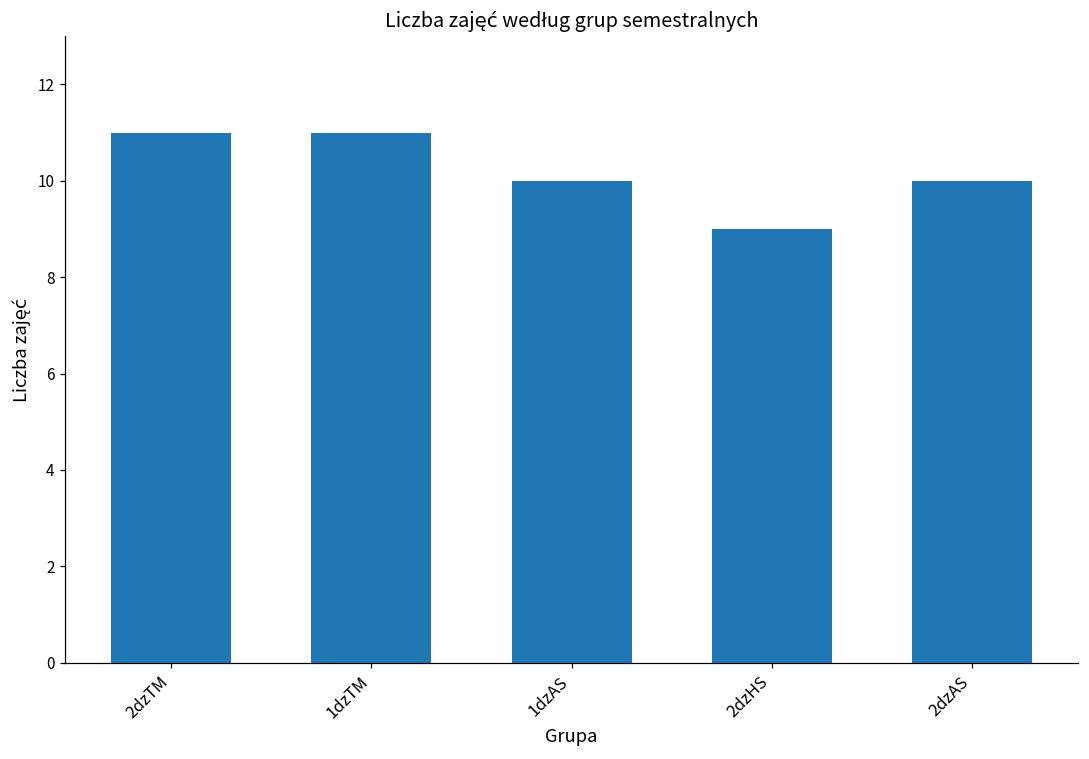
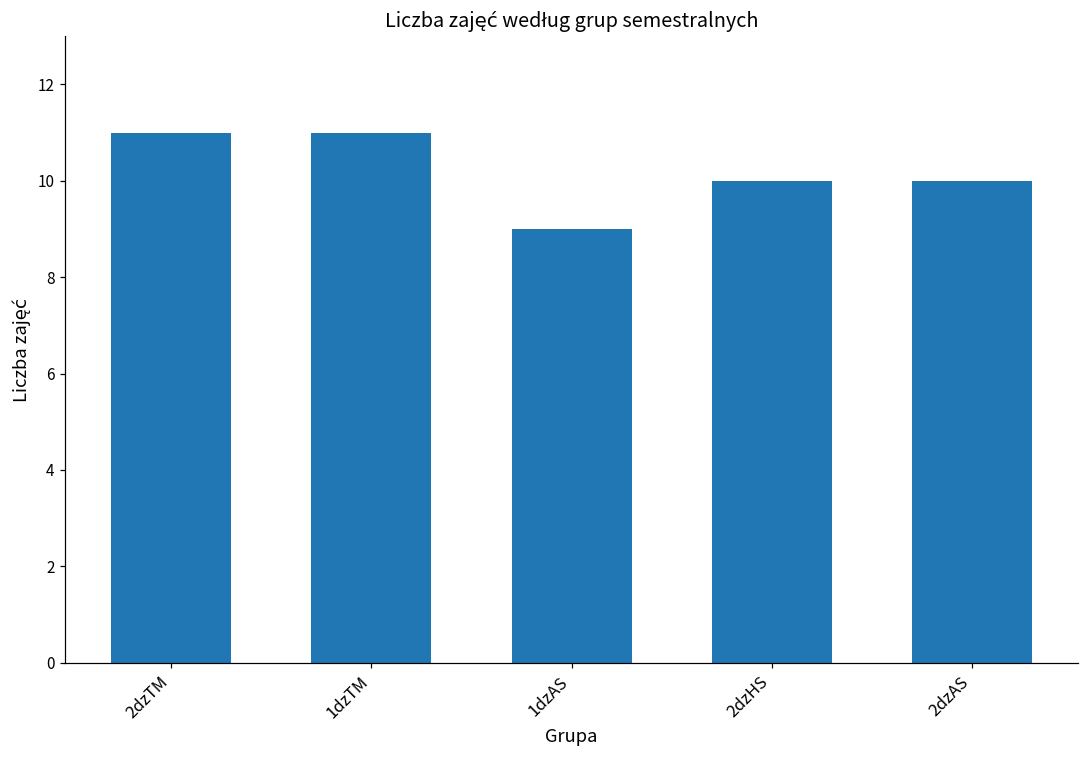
1dzAS: 10 -> 9
2dzHS: 9 -> 10
